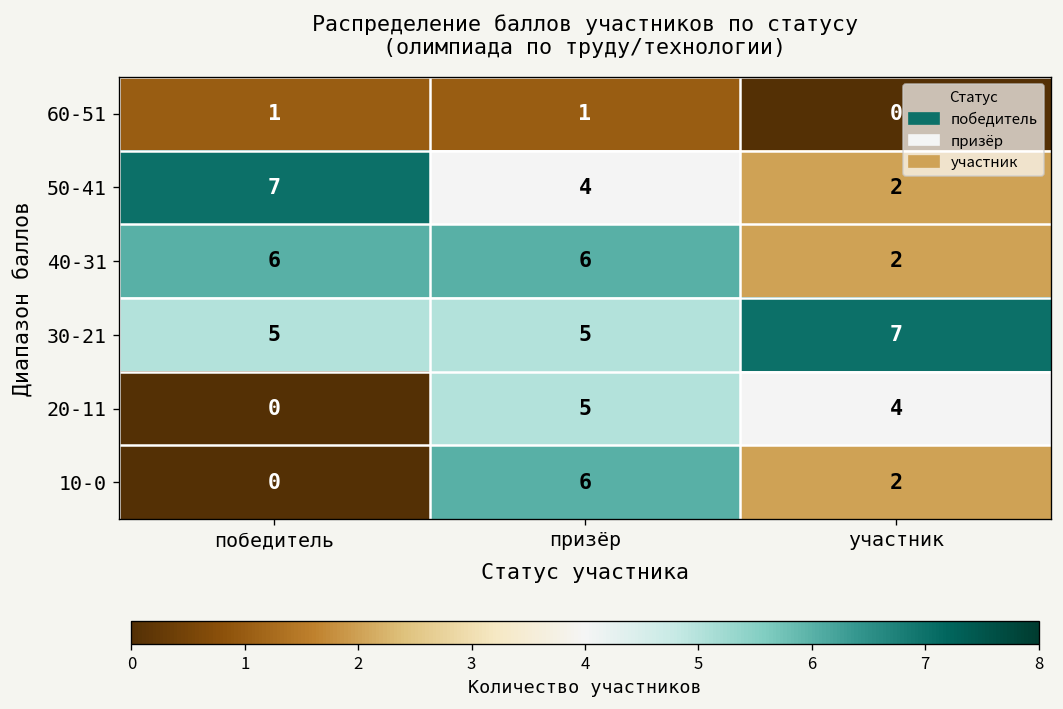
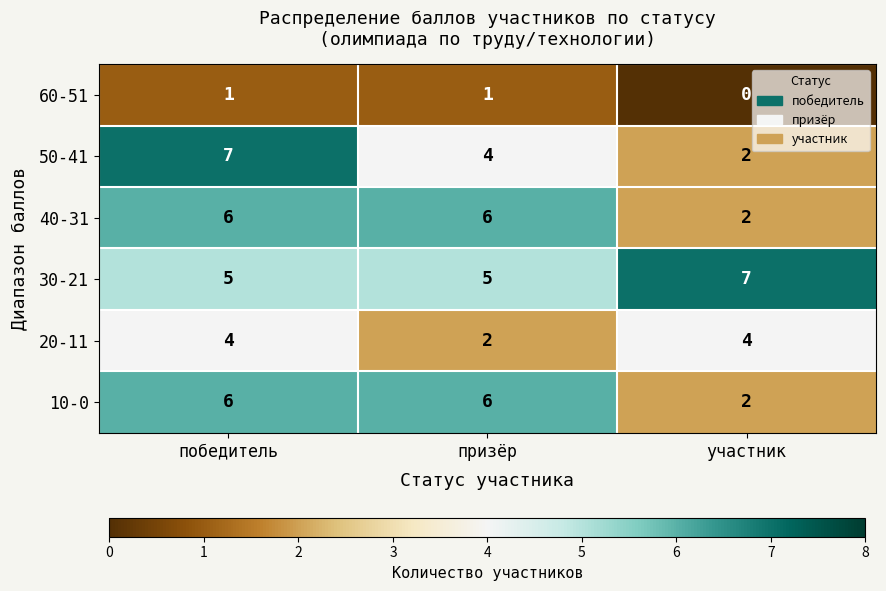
20-11, победитель: 0 -> 4
20-11, призёр: 5 -> 2
10-0, победитель: 0 -> 6
